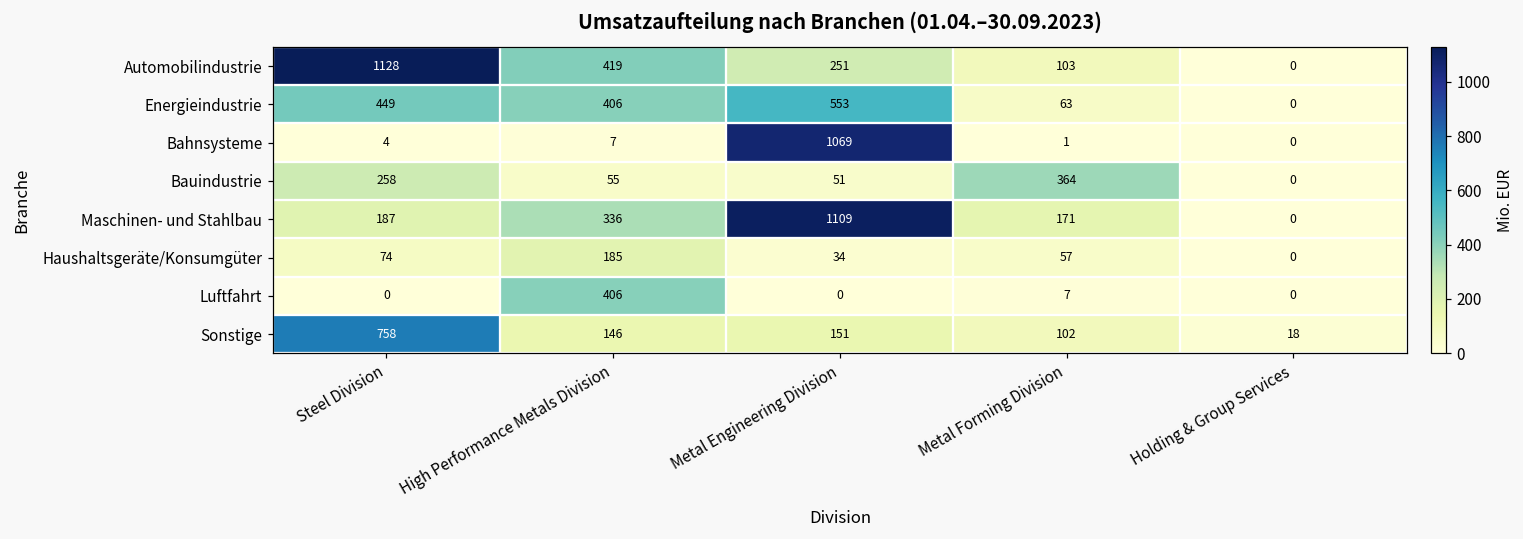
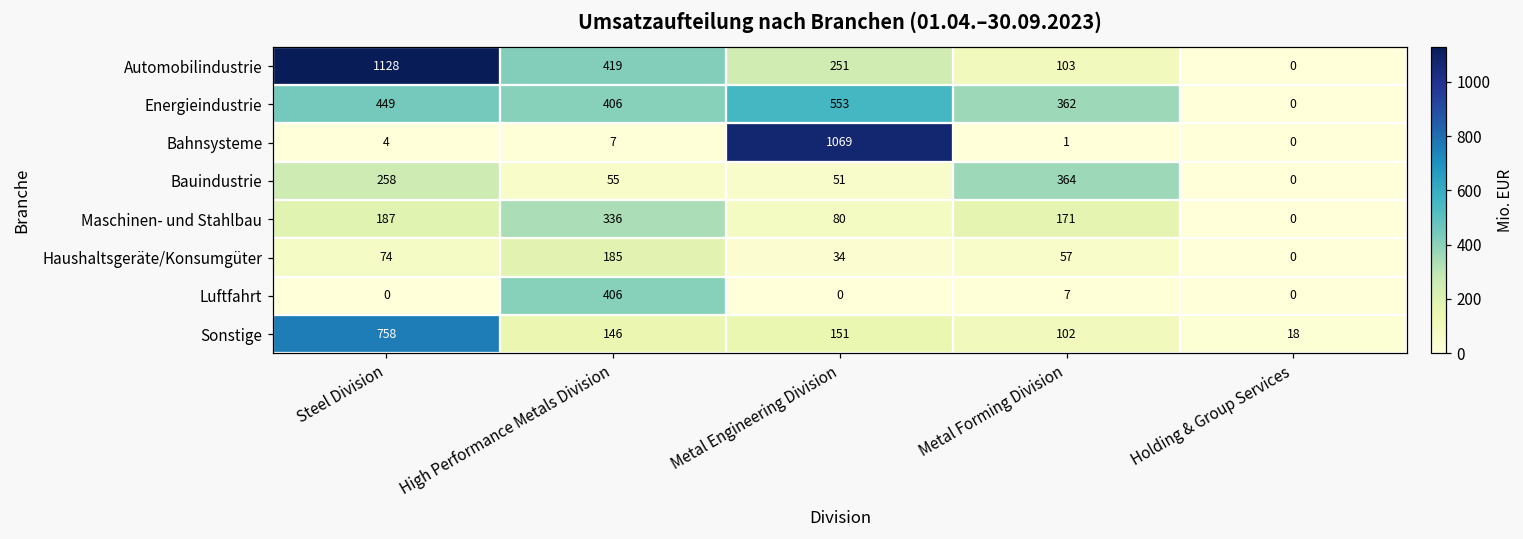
Energieindustrie, Metal Forming Division: 63 -> 362
Maschinen- und Stahlbau, Metal Engineering Division: 1109 -> 80
